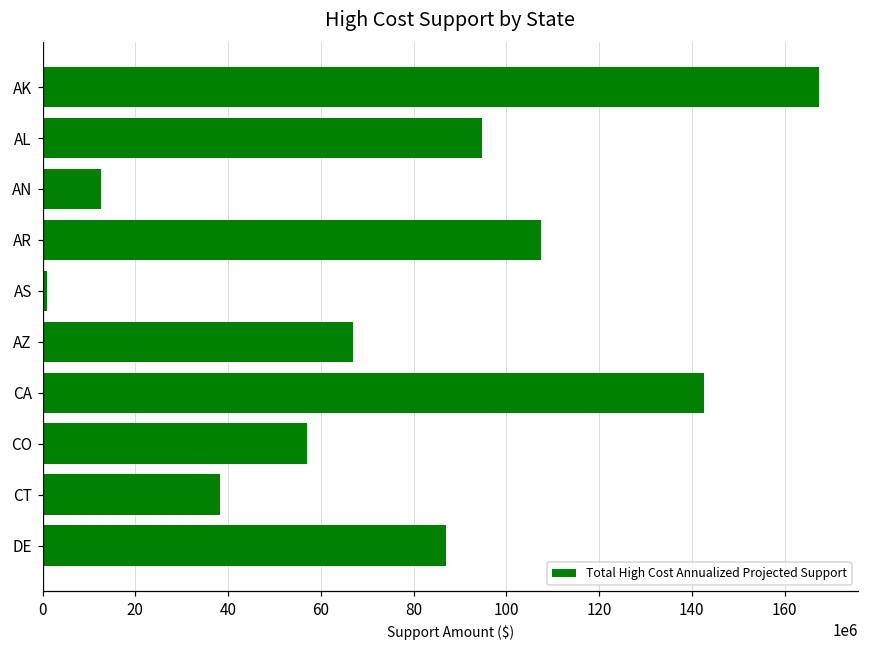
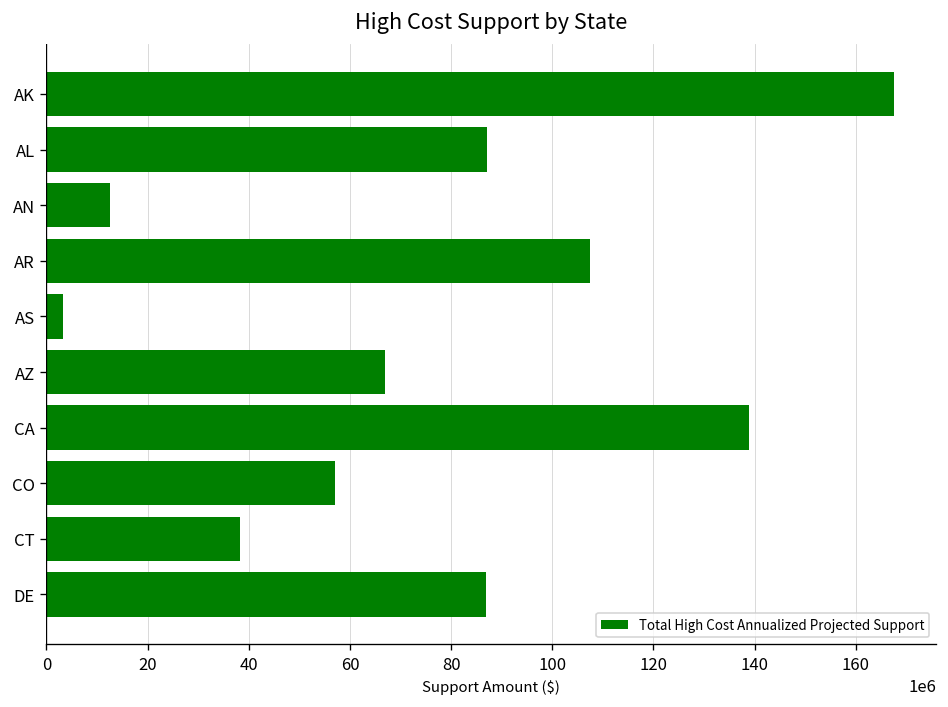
AL: 95000000 -> 87000000
AS: 1000000 -> 3000000
CA: 143000000 -> 139000000
